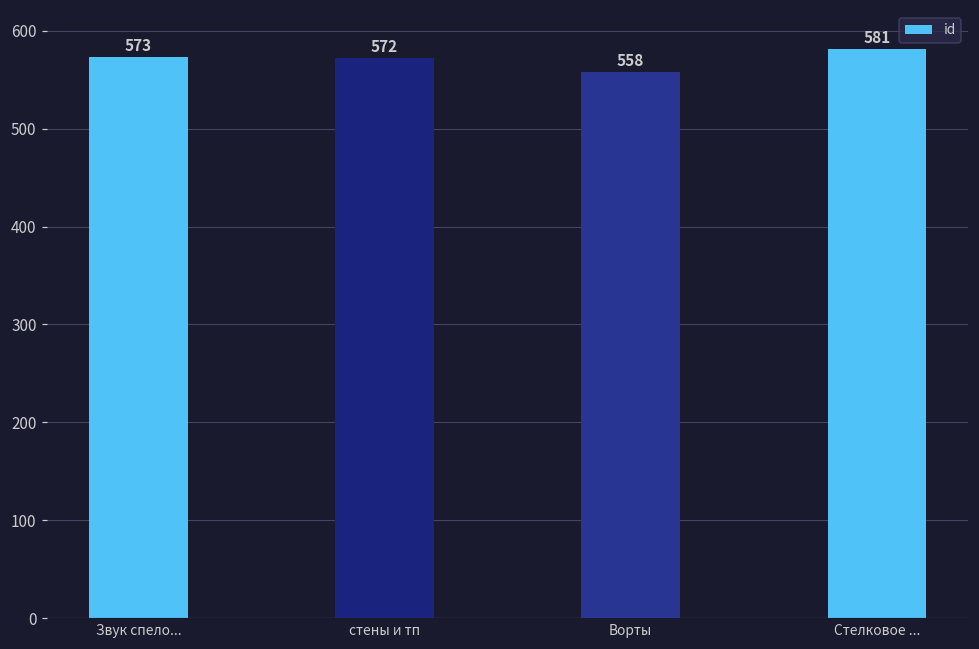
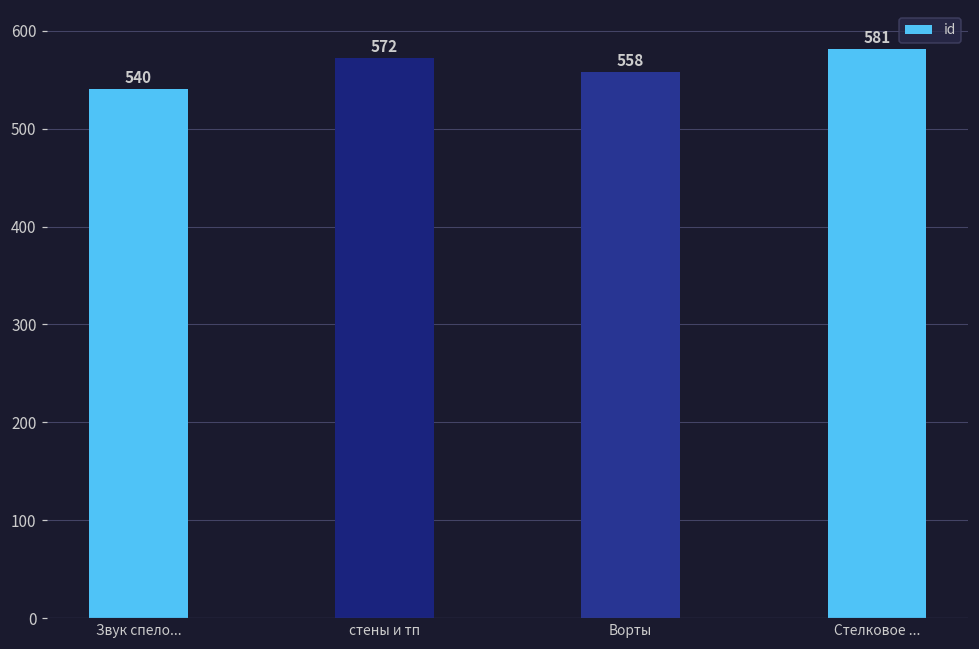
Звук спело...: 573 -> 540
